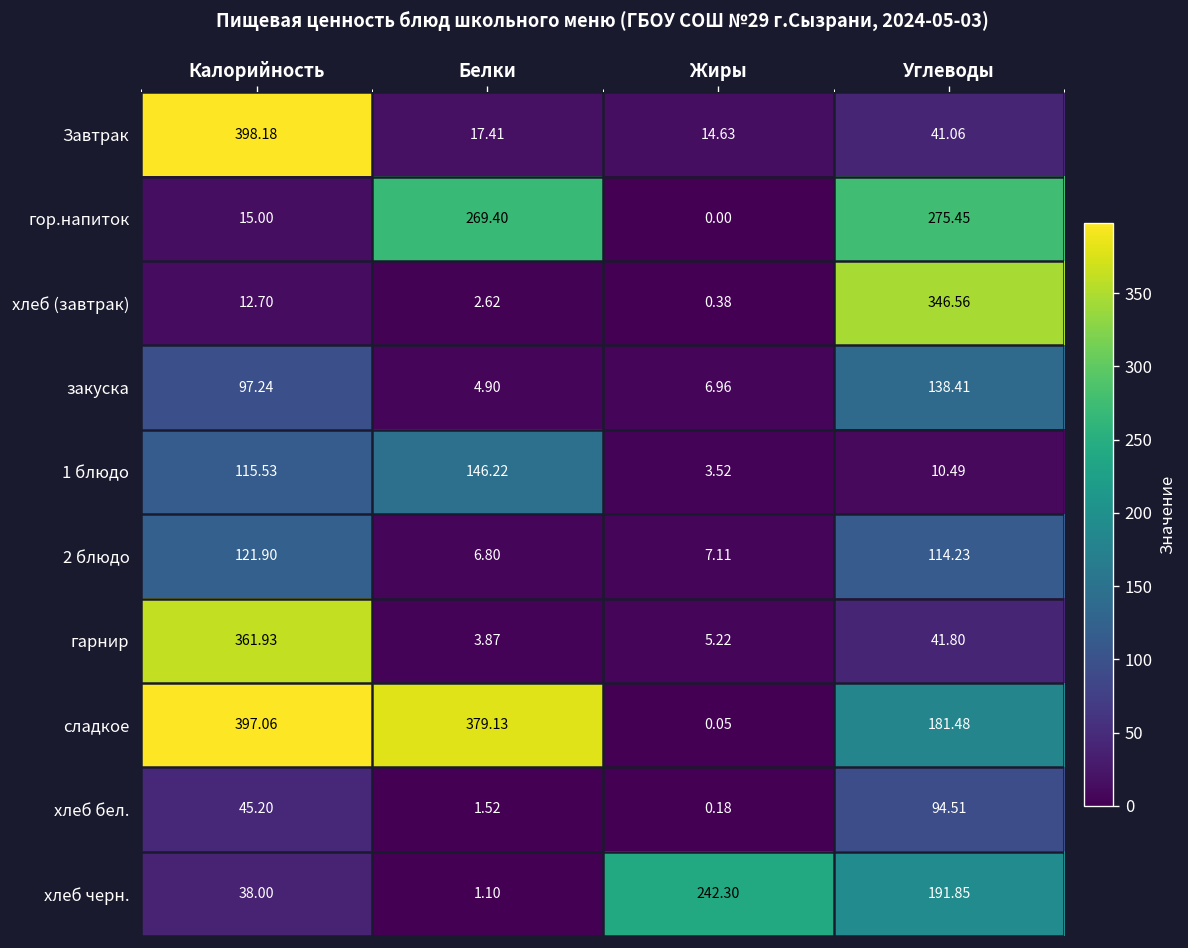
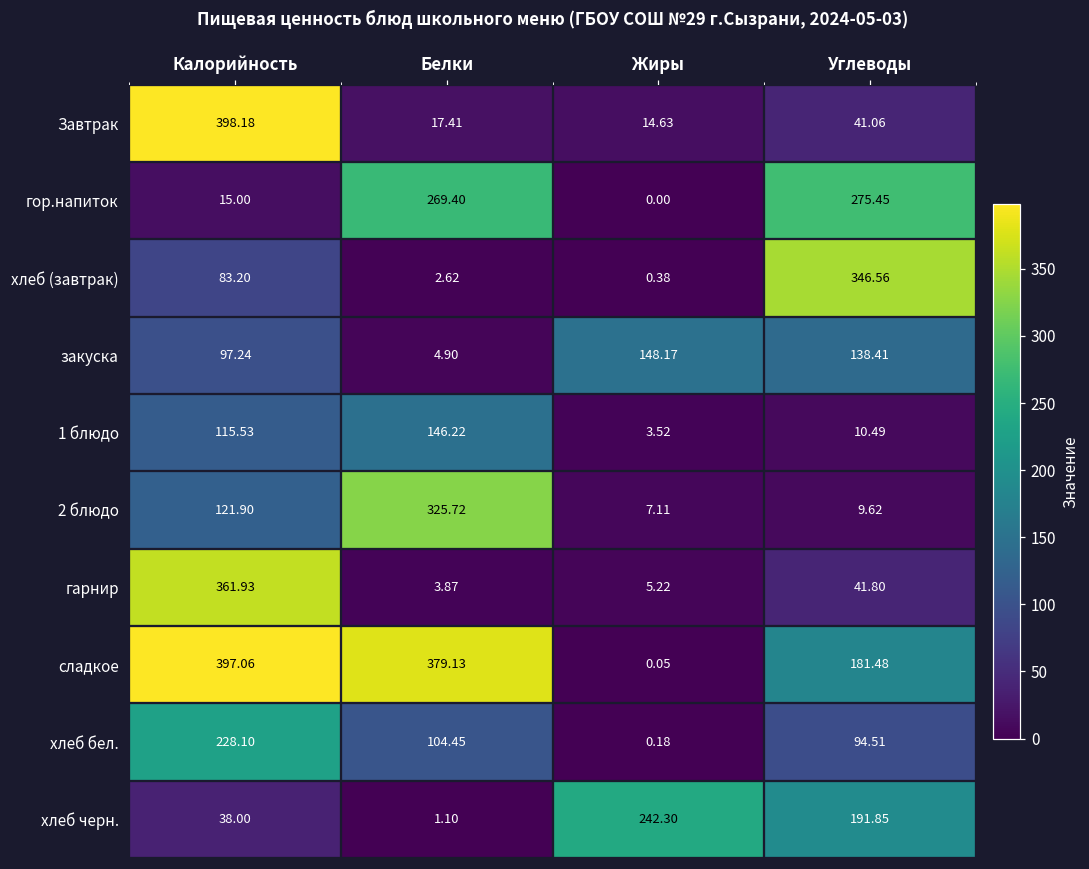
хлеб (завтрак), Калорийность: 12.70 -> 83.20
закуска, Жиры: 6.96 -> 148.17
2 блюдо, Белки: 6.80 -> 325.72
2 блюдо, Углеводы: 114.23 -> 9.62
хлеб бел., Калорийность: 45.20 -> 228.10
хлеб бел., Белки: 1.52 -> 104.45
